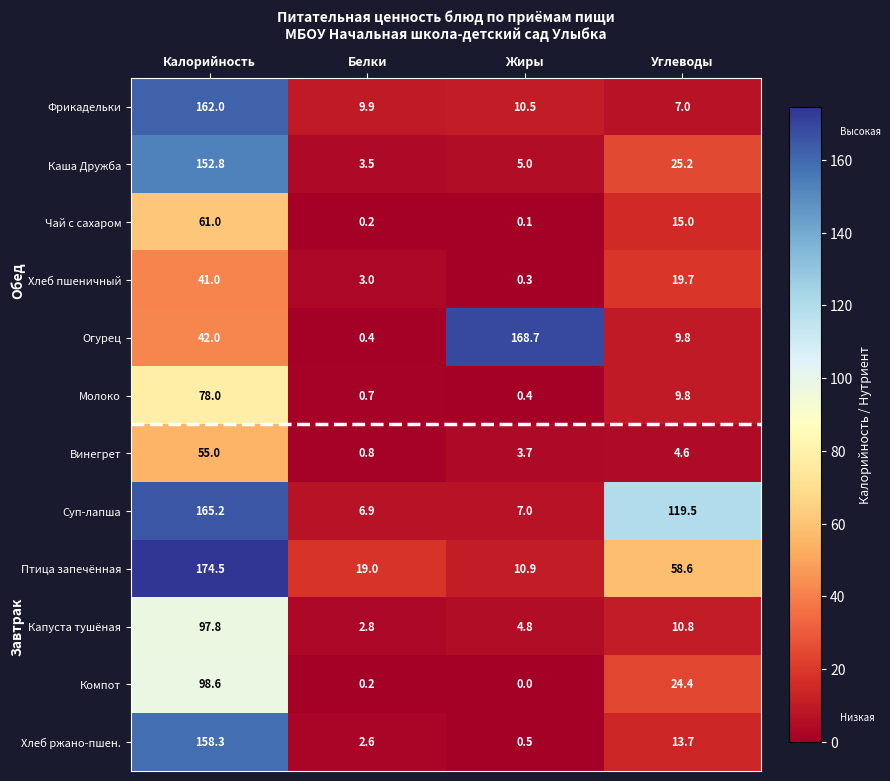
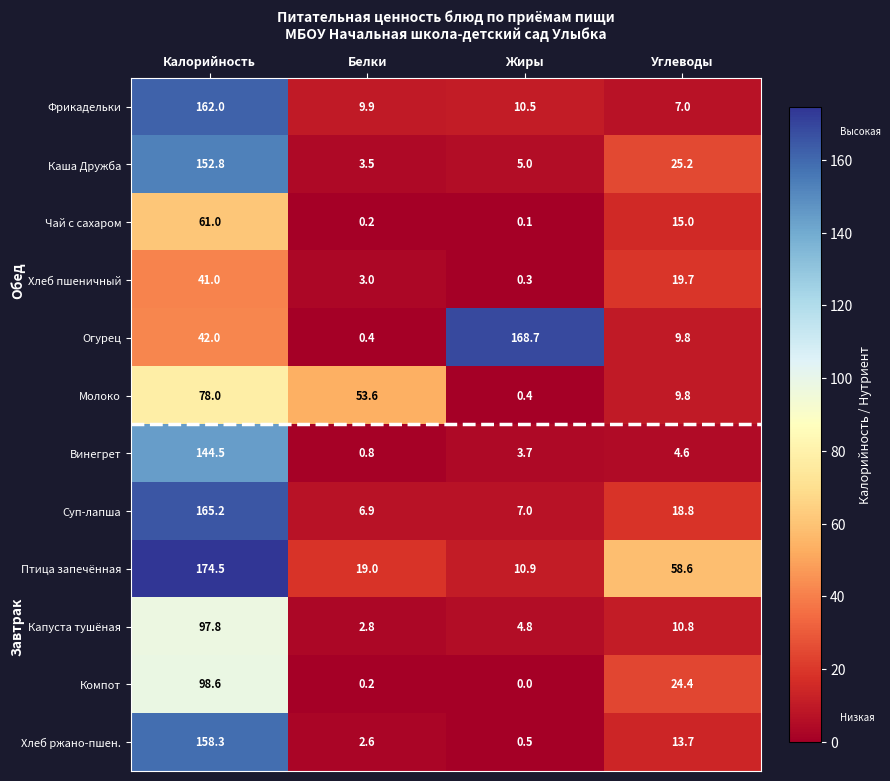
Молоко, Белки: 0.7 -> 53.6
Винегрет, Калорийность: 55.0 -> 144.5
Суп-лапша, Углеводы: 119.5 -> 18.8
